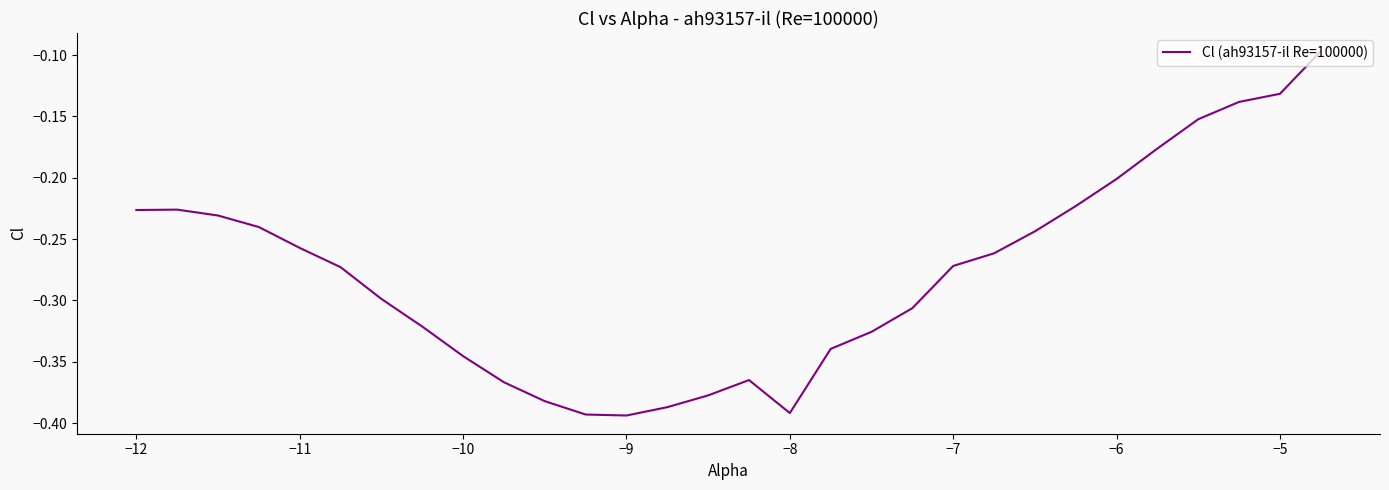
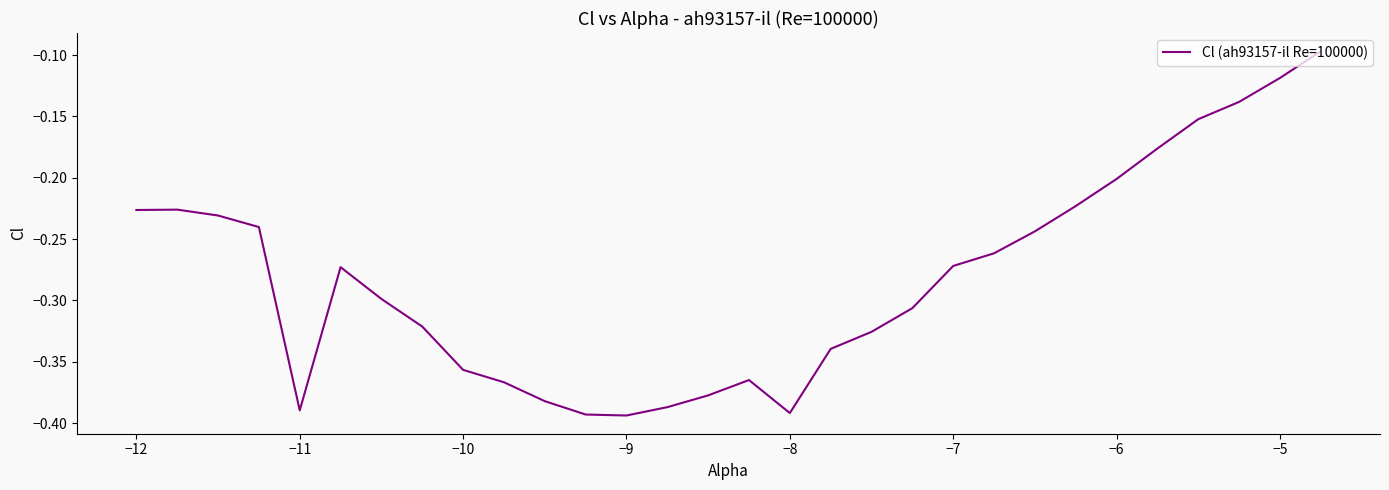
−11: -0.257 -> -0.390
−10: -0.345 -> -0.357
−5: -0.132 -> -0.119
